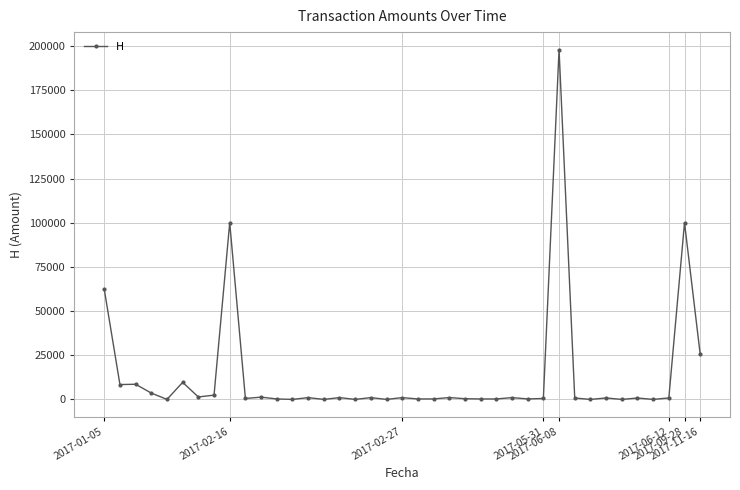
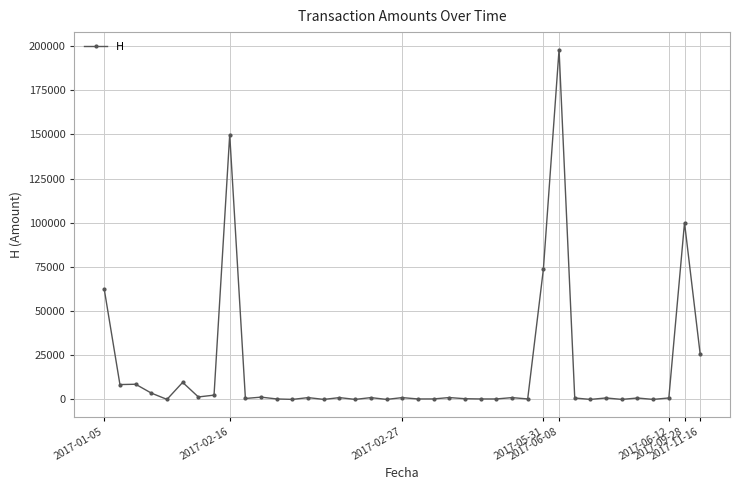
2017-02-16: 100000 -> 150000
2017-05-31: 1000 -> 74000
